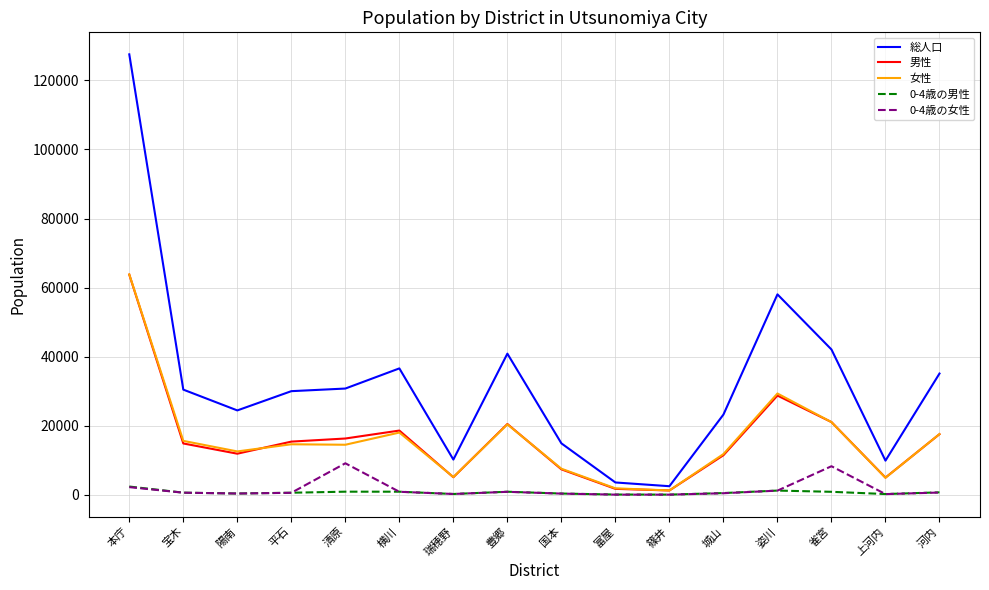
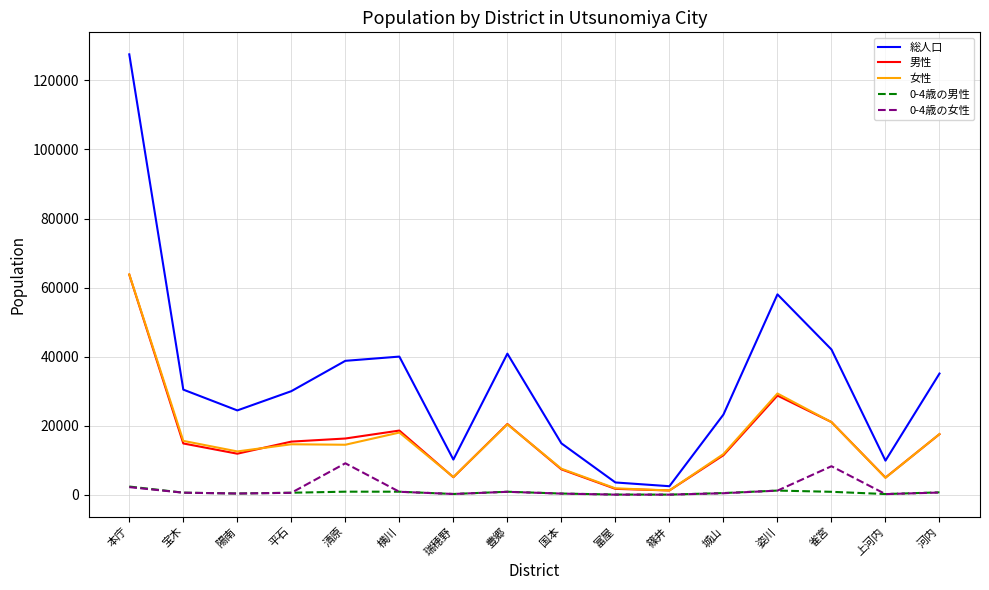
総人口, 清原: 31000 -> 39000
総人口, 横川: 37000 -> 40000
